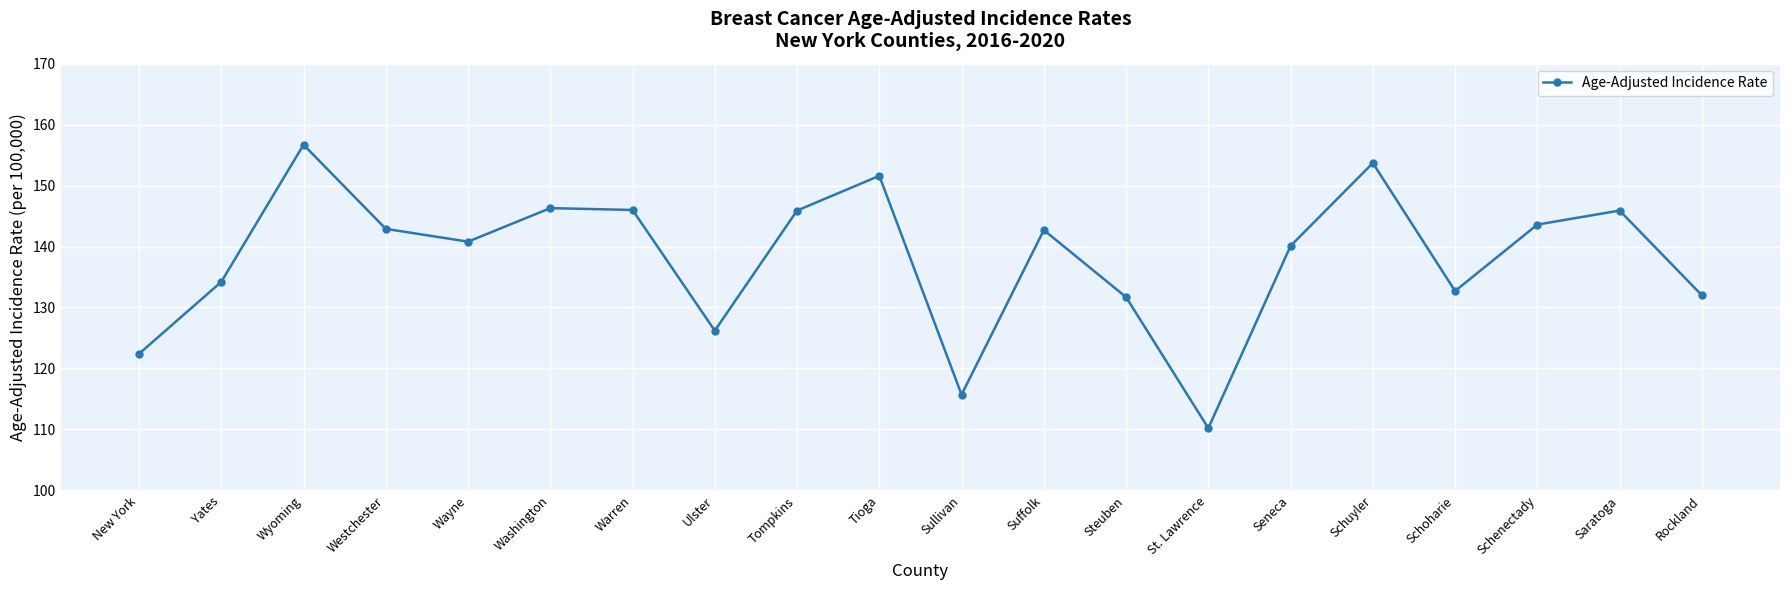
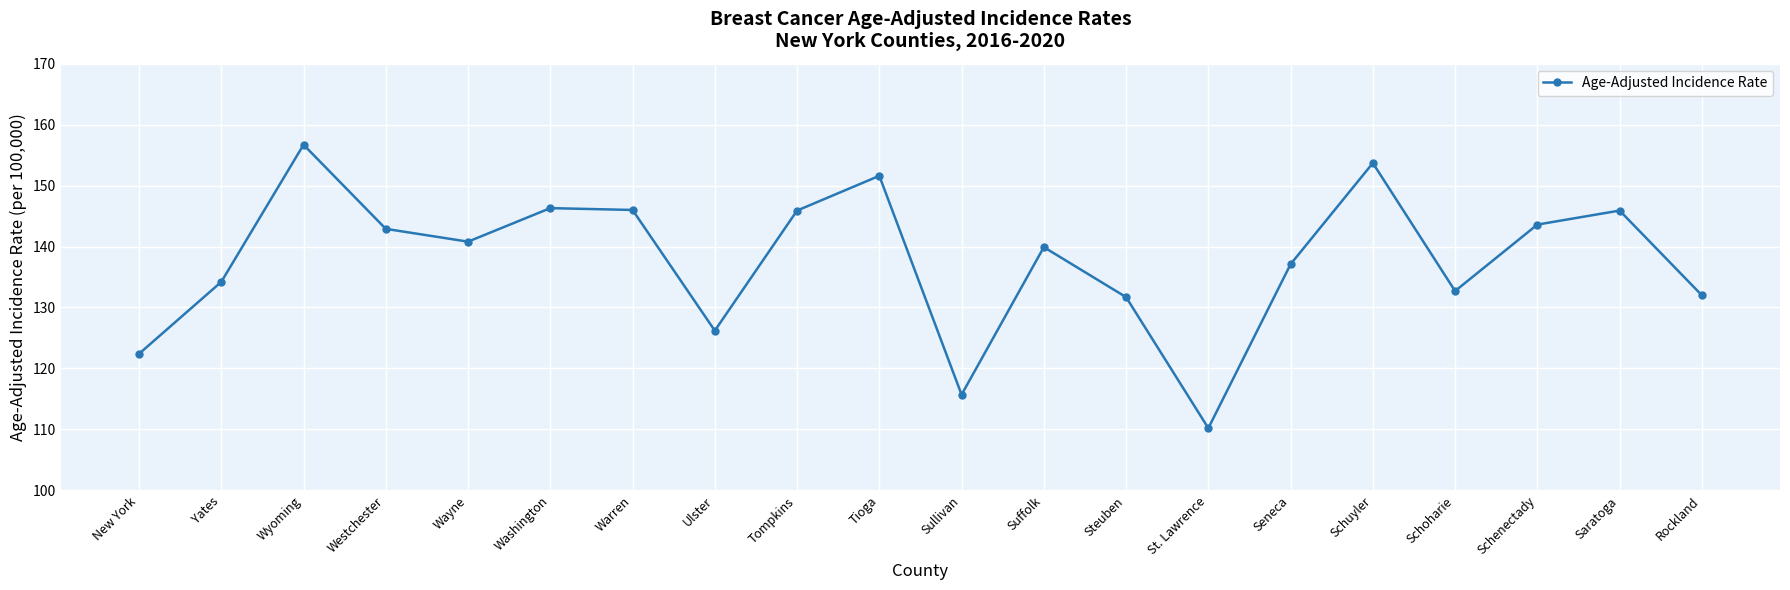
Suffolk: 143 -> 140
Seneca: 140 -> 137
